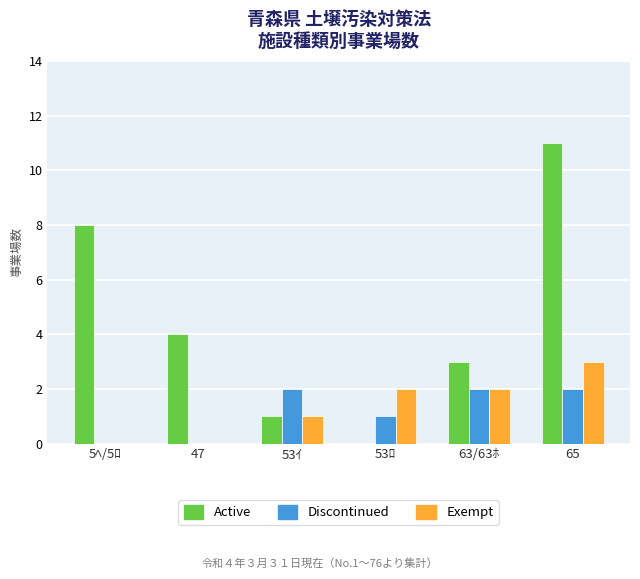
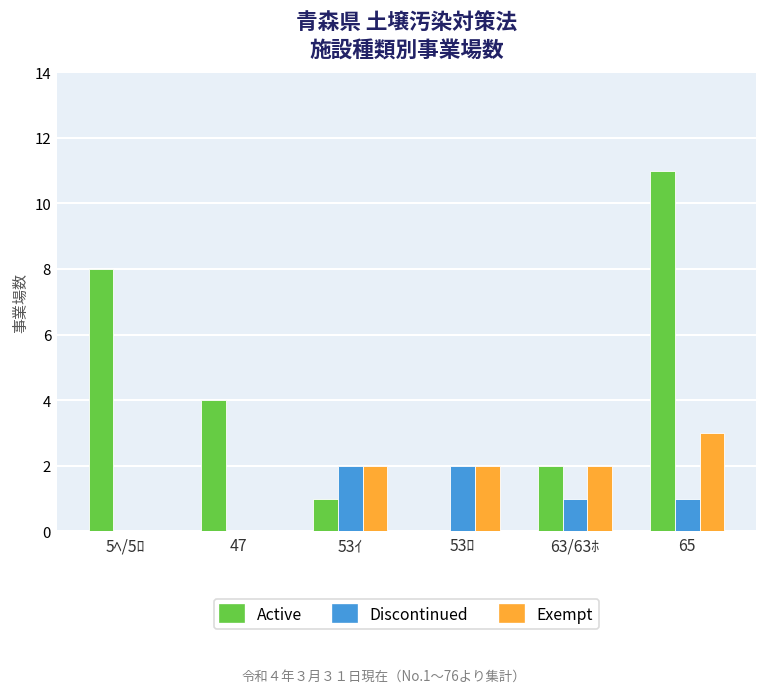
Exempt, 53ｲ: 1 -> 2
Discontinued, 53ﾛ: 1 -> 2
Active, 63/63ﾎ: 3 -> 2
Discontinued, 63/63ﾎ: 2 -> 1
Discontinued, 65: 2 -> 1
